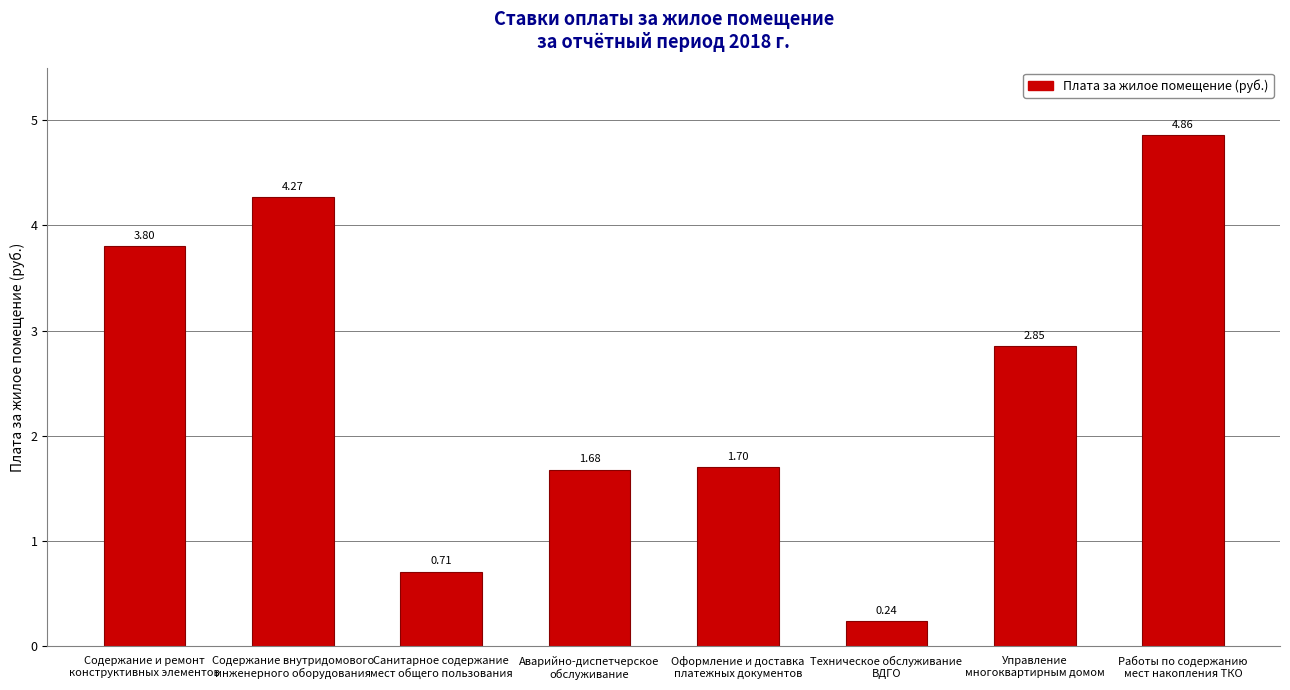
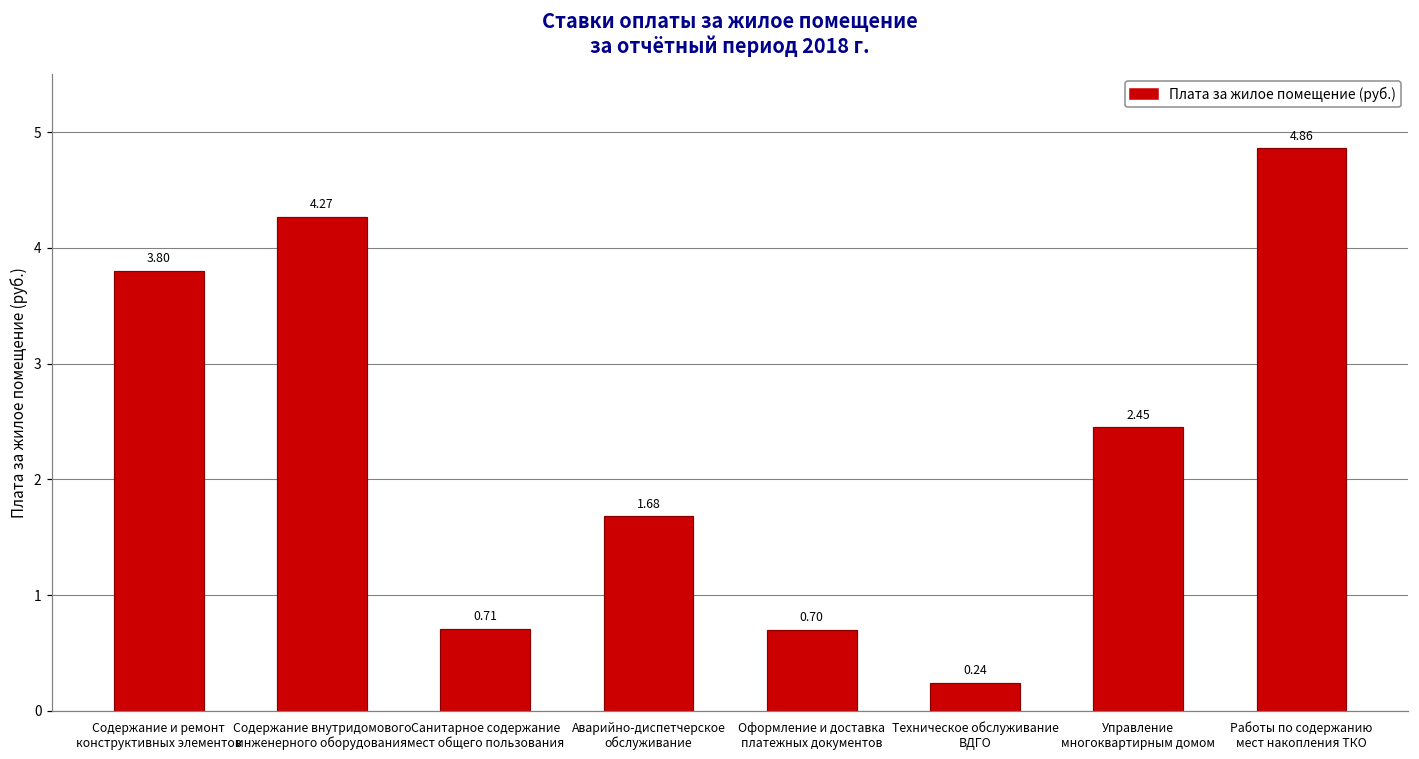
Оформление и доставка платежных документов: 1.70 -> 0.70
Управление многоквартирным домом: 2.85 -> 2.45
